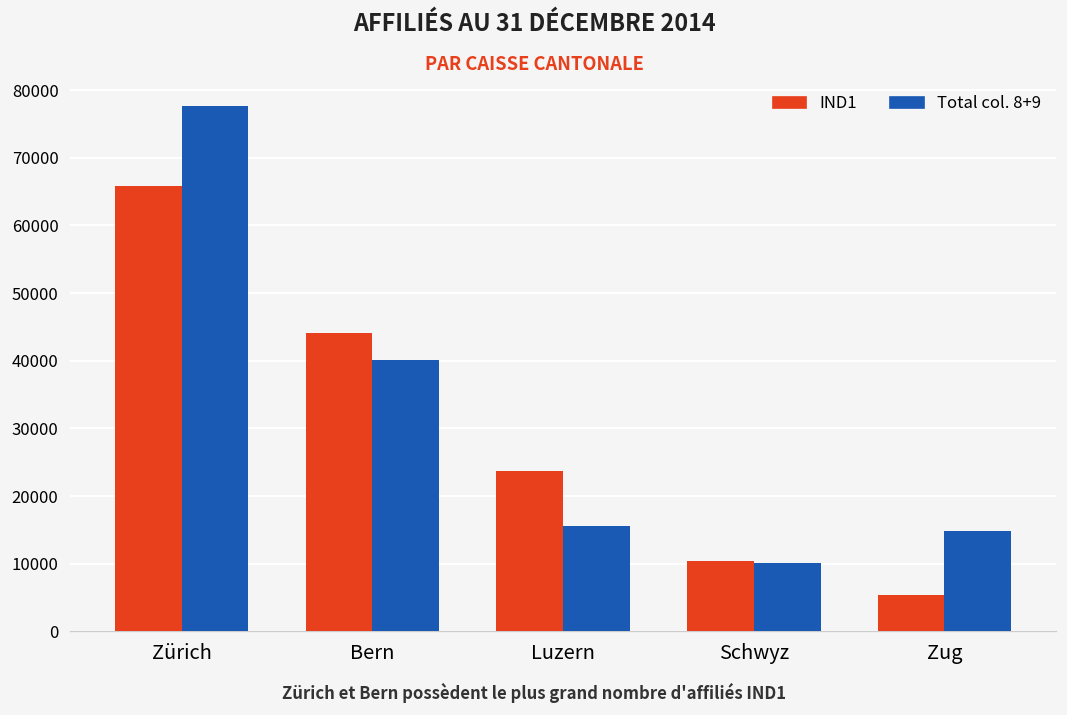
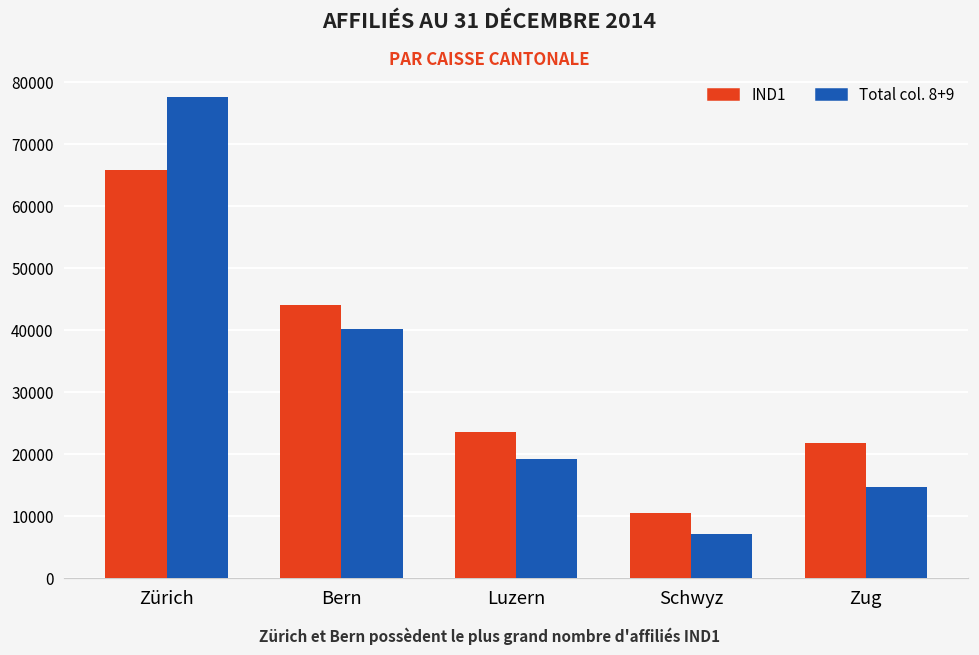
Total col. 8+9, Luzern: 16000 -> 19000
Total col. 8+9, Schwyz: 10000 -> 7000
IND1, Zug: 5000 -> 22000
